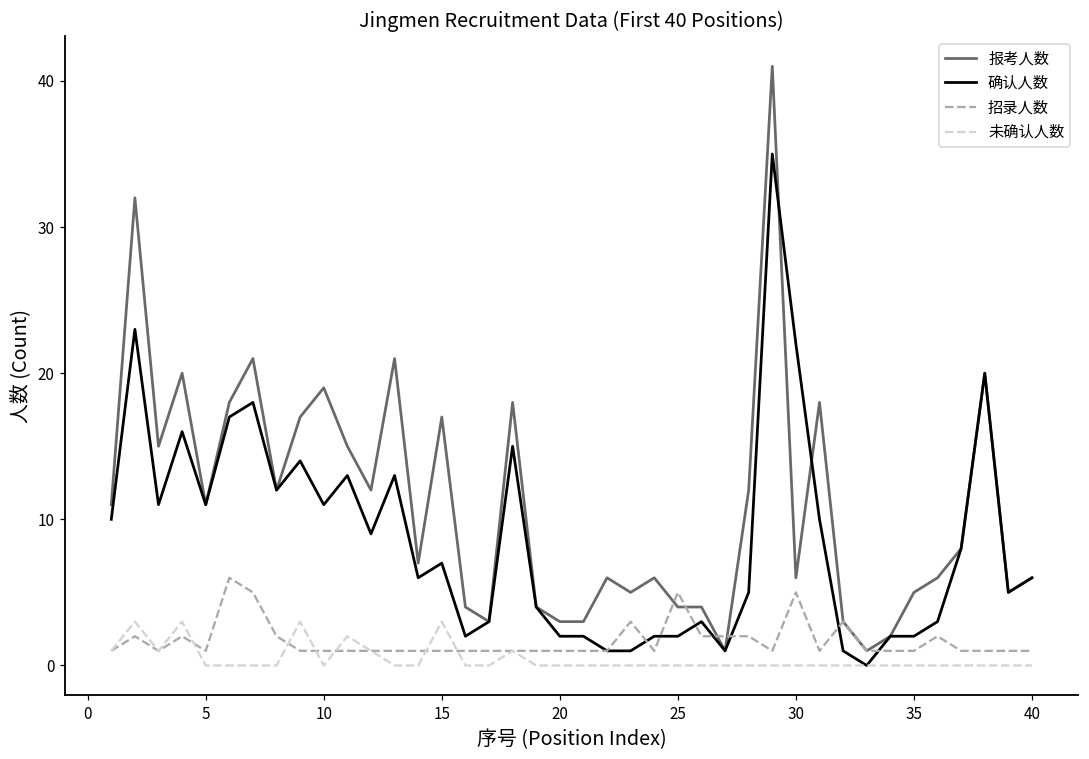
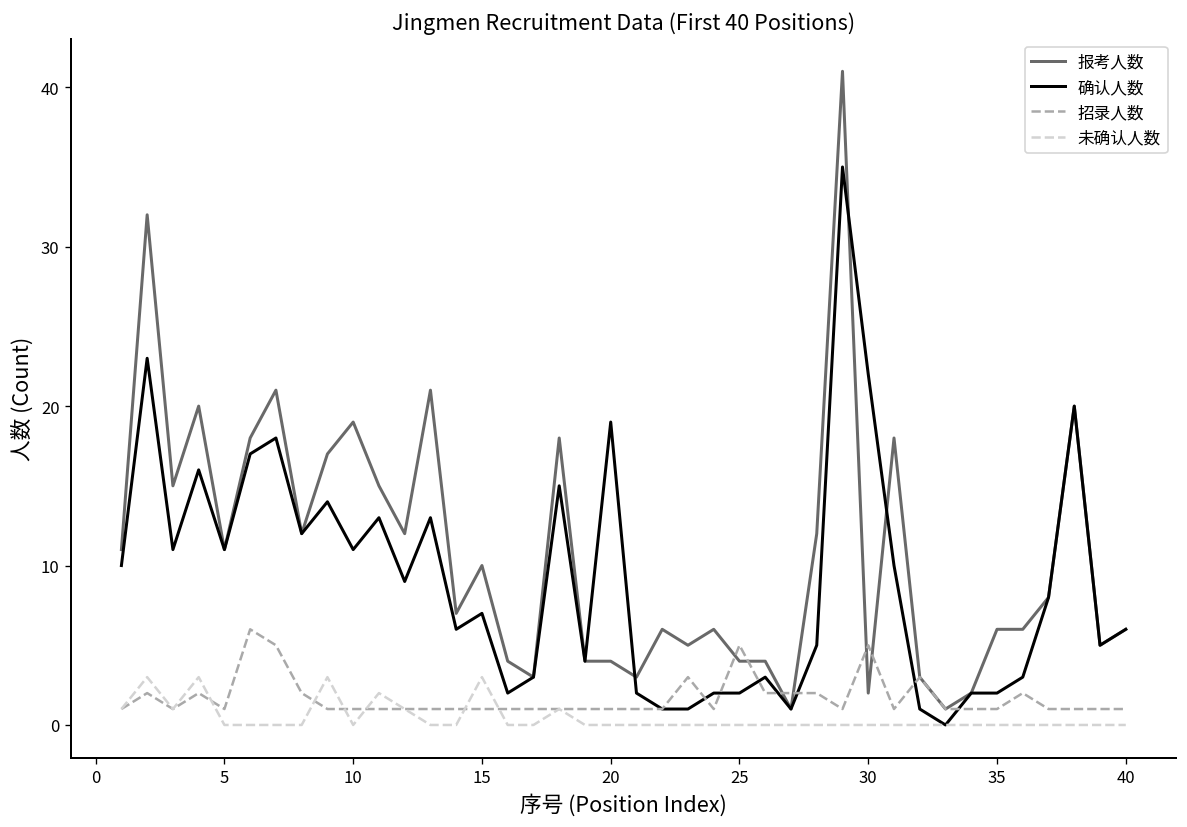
报考人数, 15: 17 -> 10
报考人数, 20: 3 -> 4
确认人数, 20: 2 -> 19
报考人数, 30: 6 -> 2
报考人数, 35: 5 -> 6
